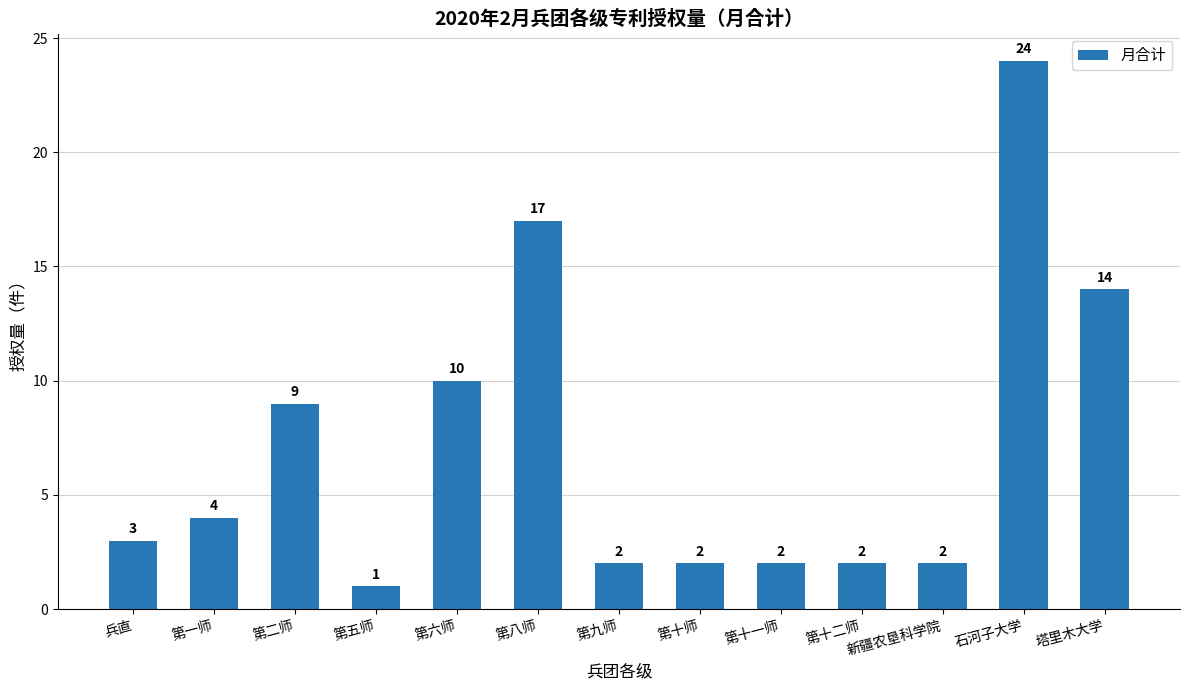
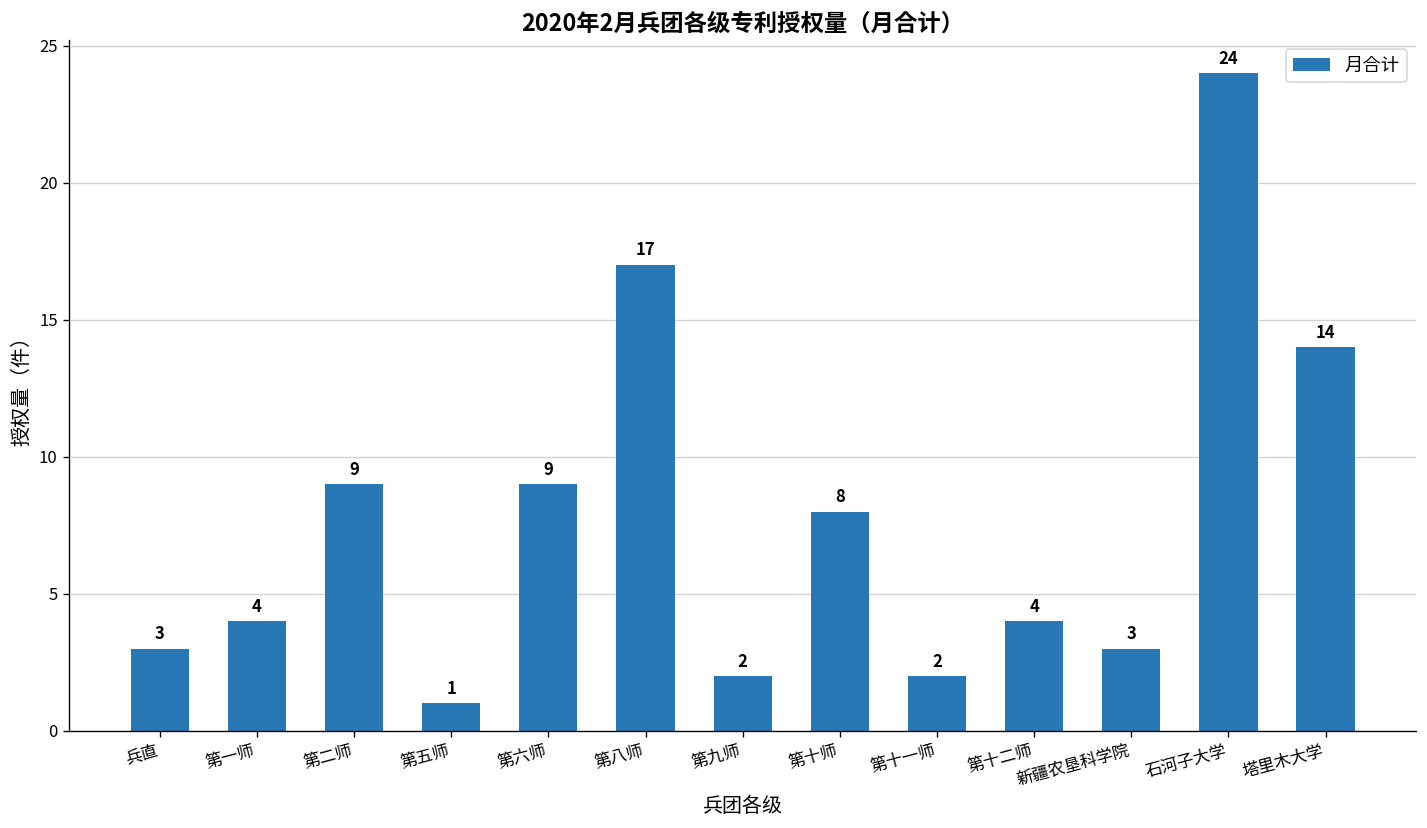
第六师: 10 -> 9
第十师: 2 -> 8
第十二师: 2 -> 4
新疆农垦科学院: 2 -> 3
